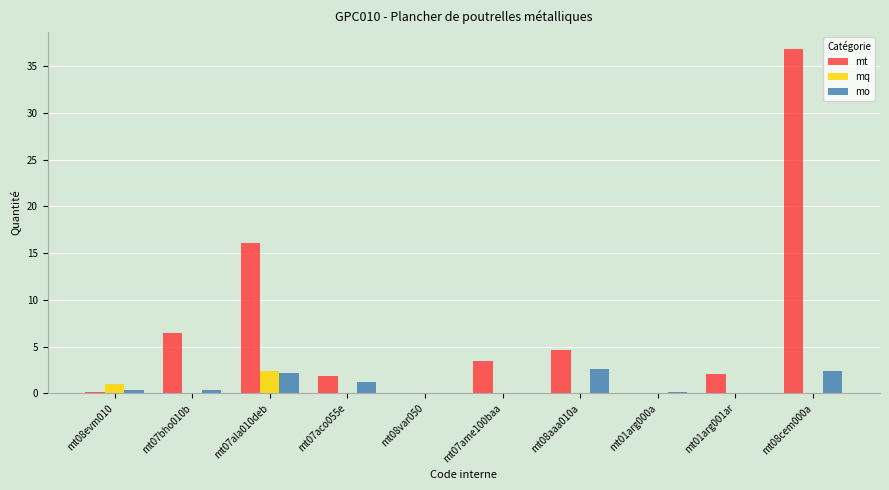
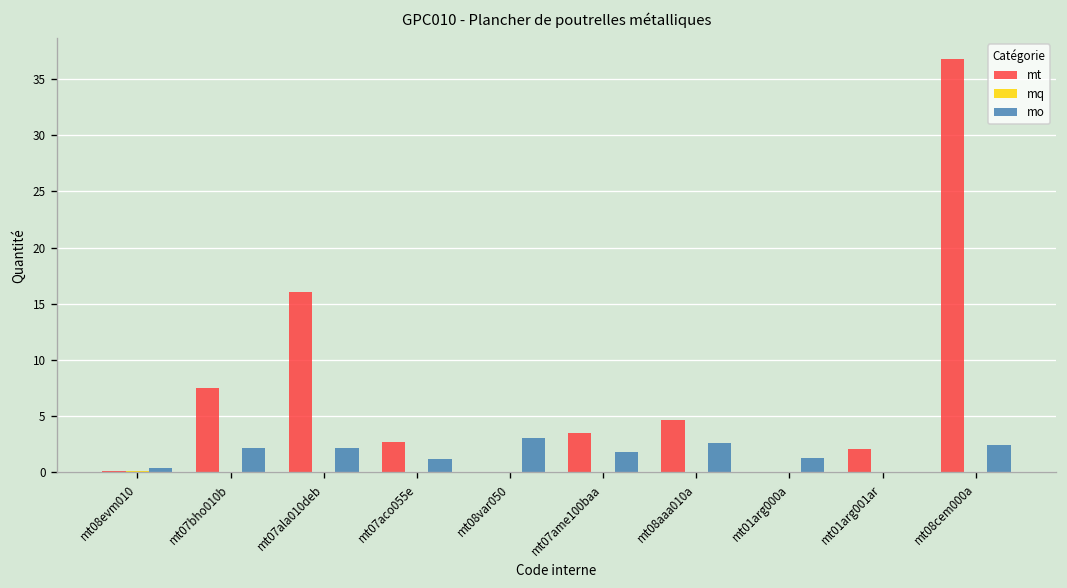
mq, mt08evm010: 1 -> 0
mt, mt07bho010b: 7 -> 8
mo, mt07bho010b: 0 -> 2
mq, mt07ala010deb: 2 -> 0
mt, mt07aco055e: 2 -> 3
mo, mt08var050: 0 -> 3
mo, mt07ame100baa: 0 -> 2
mo, mt01arg000a: 0 -> 1
